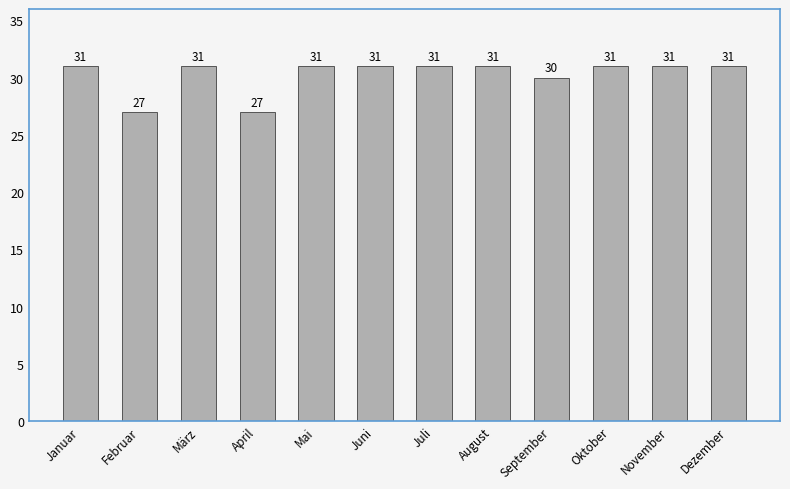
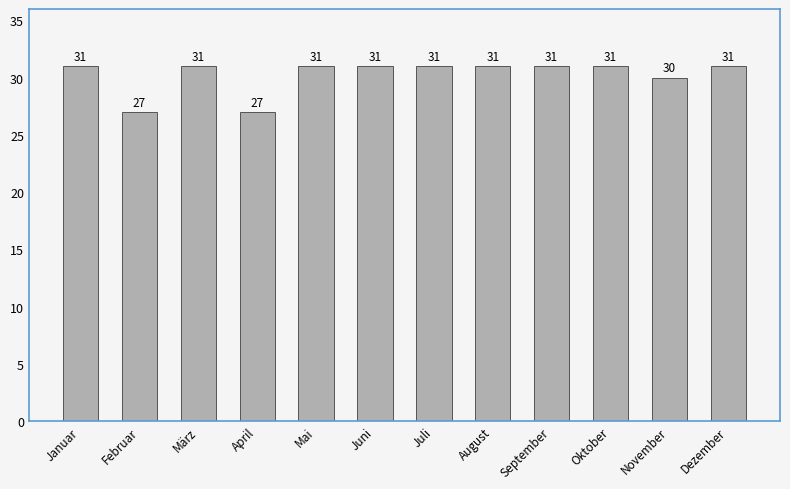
September: 30 -> 31
November: 31 -> 30
